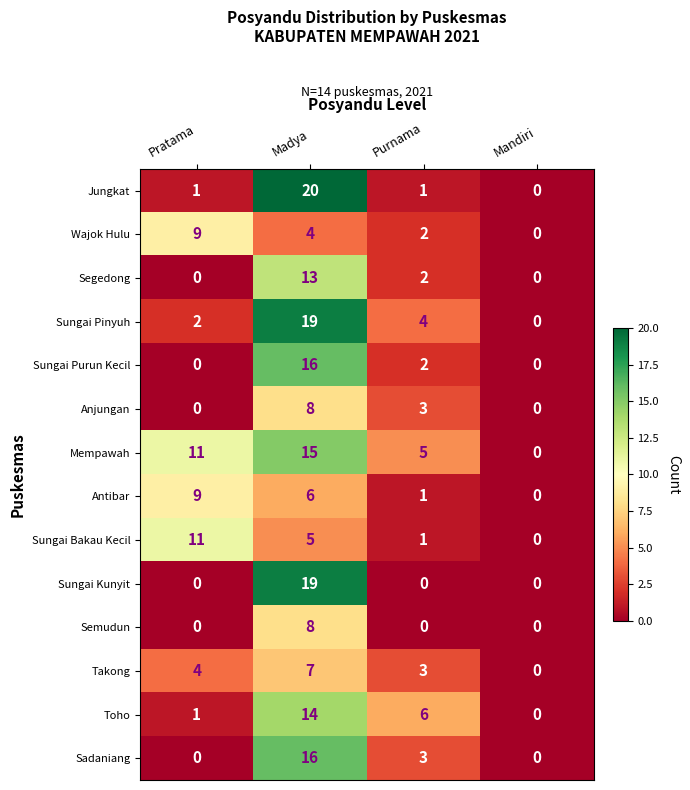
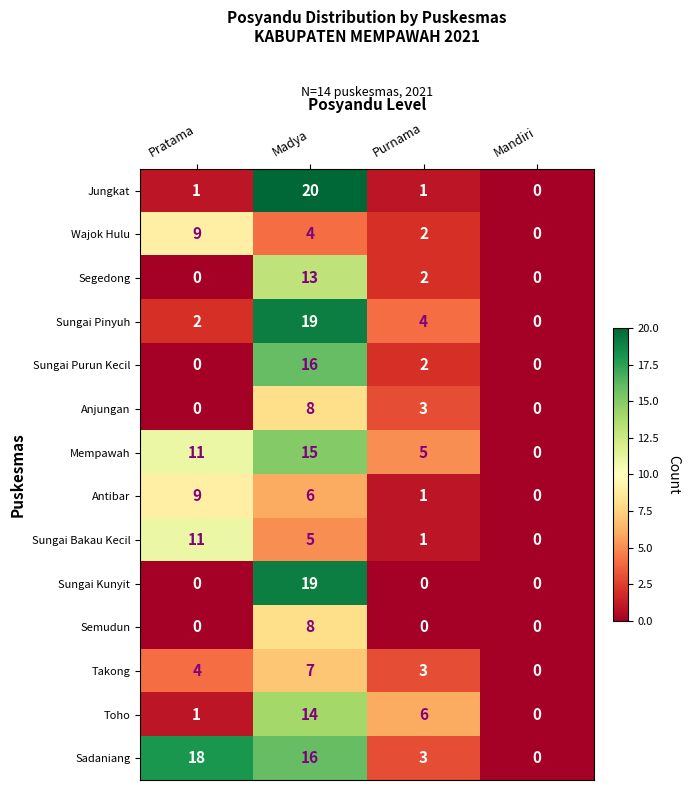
Sadaniang, Pratama: 0 -> 18
